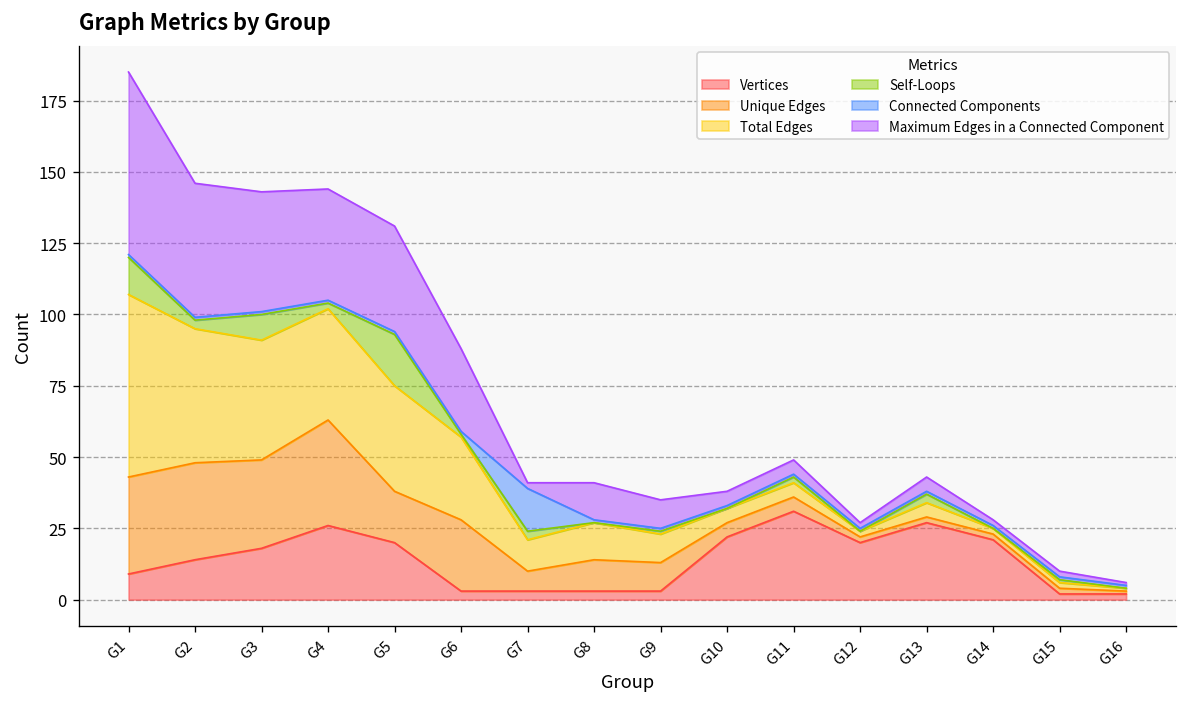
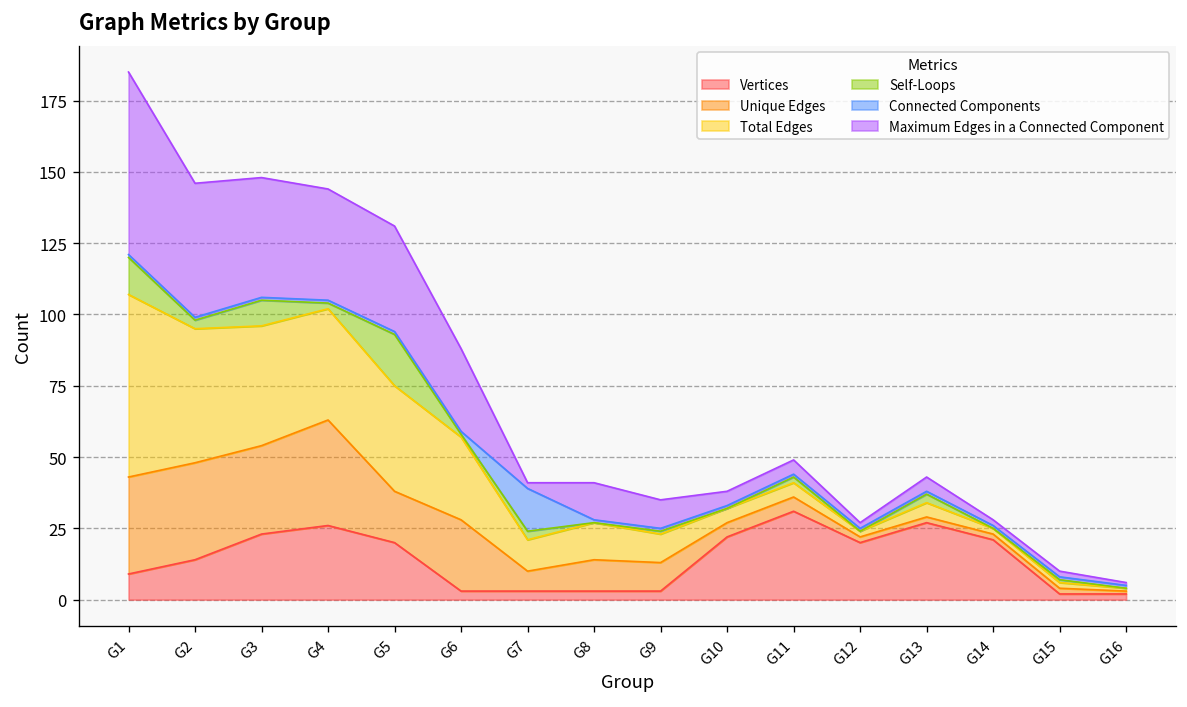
Vertices, G3: 18 -> 23
